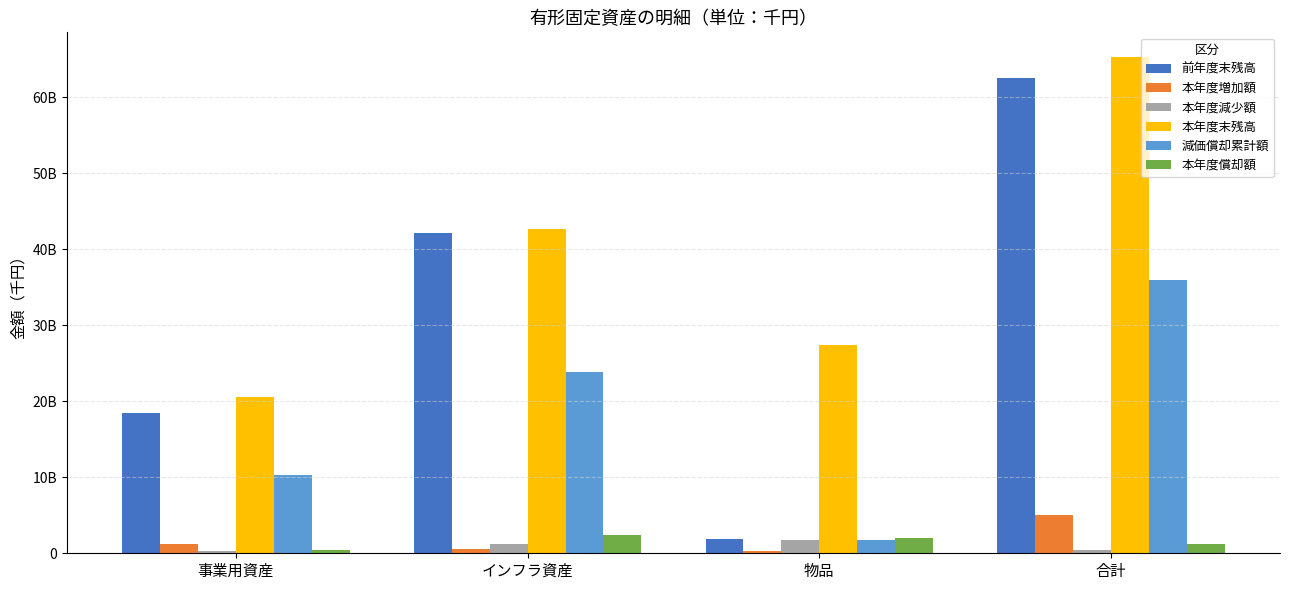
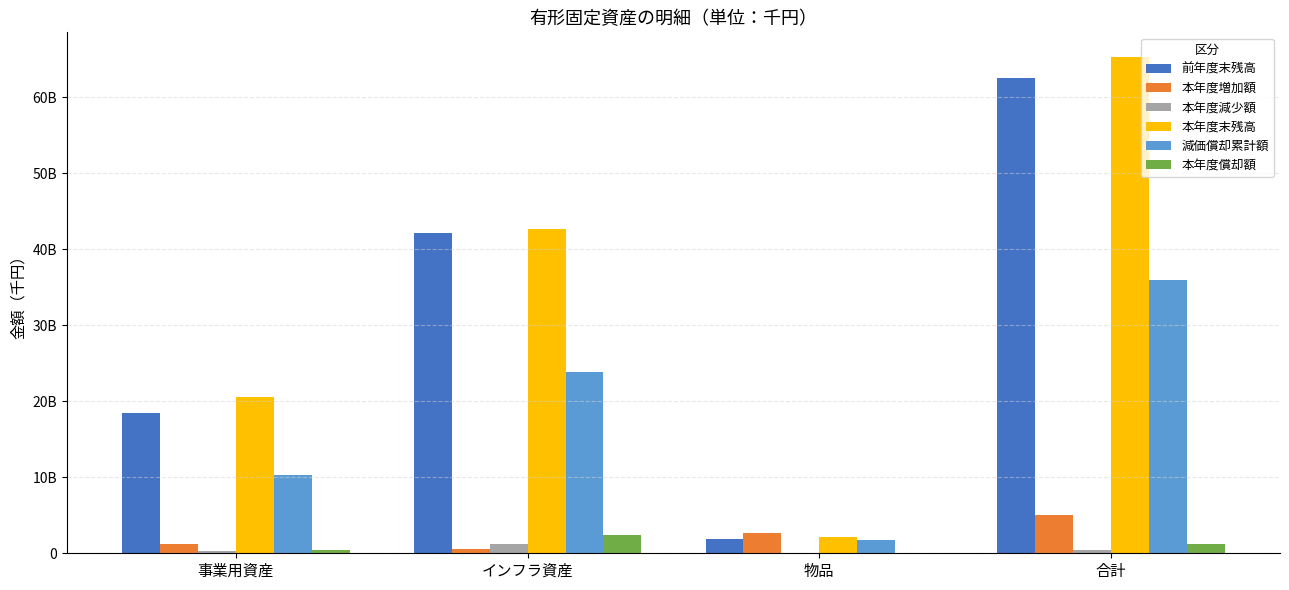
本年度増加額, 物品: 0 -> 3000000000
本年度減少額, 物品: 2000000000 -> 0
本年度末残高, 物品: 27000000000 -> 2000000000
本年度償却額, 物品: 2000000000 -> 0
